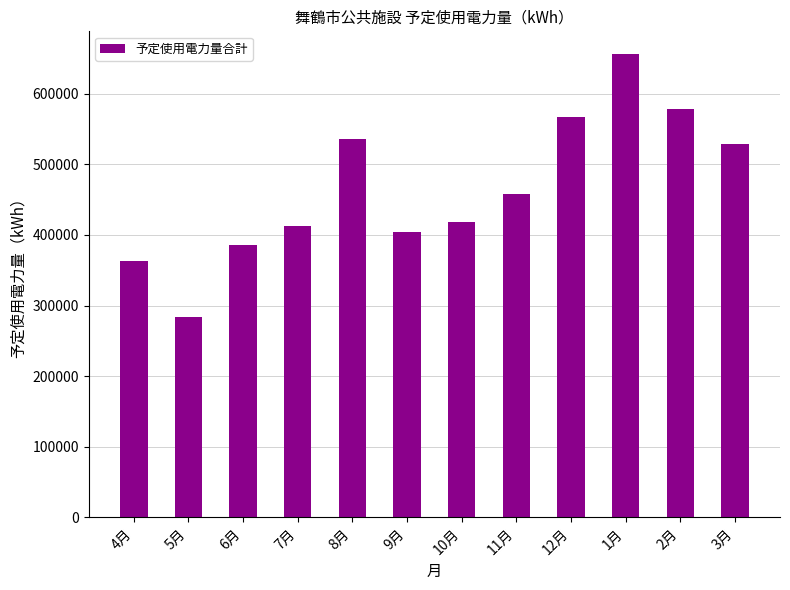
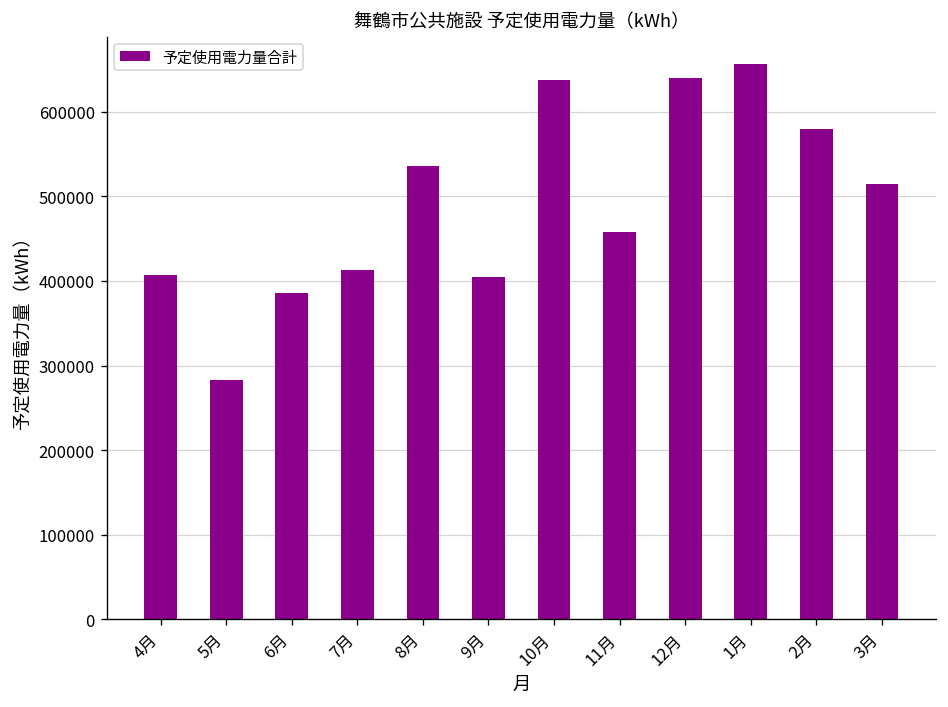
4月: 360000 -> 410000
10月: 420000 -> 640000
12月: 570000 -> 640000
3月: 530000 -> 520000
